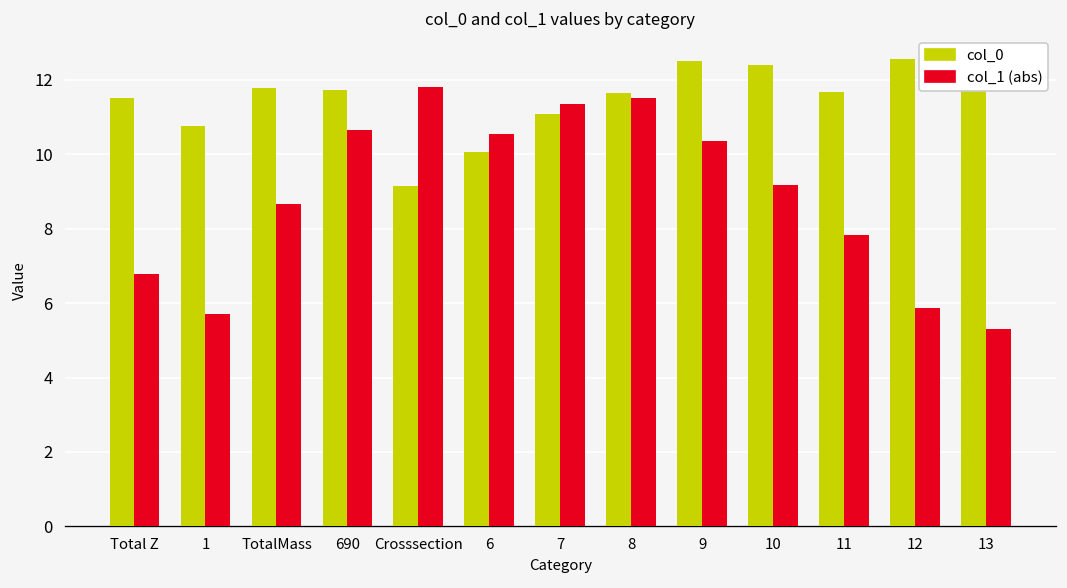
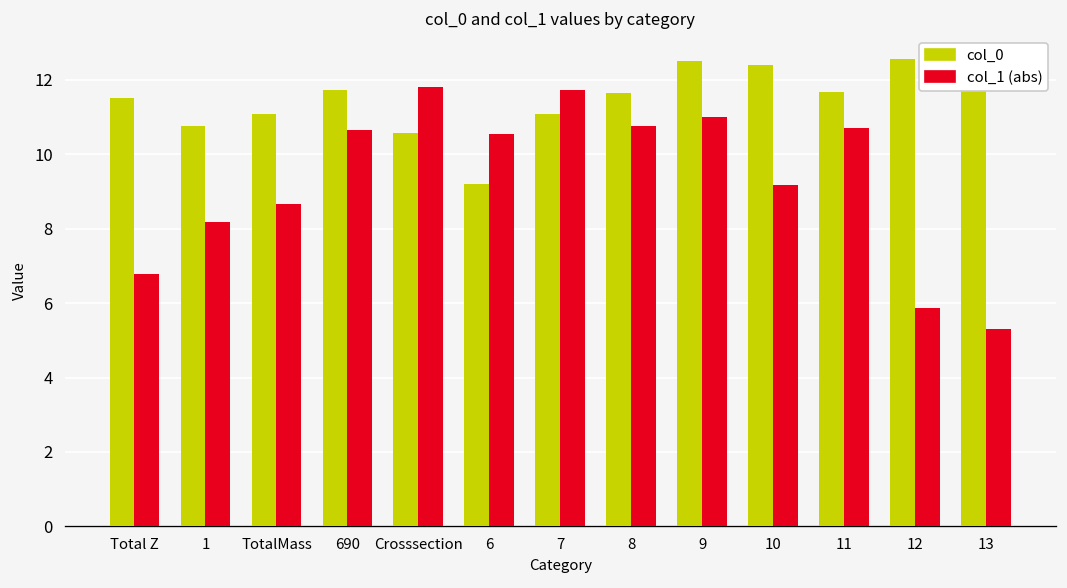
col_1 (abs), 1: 5.7 -> 8.2
col_0, TotalMass: 11.8 -> 11.1
col_0, Crosssection: 9.1 -> 10.6
col_0, 6: 10.0 -> 9.2
col_1 (abs), 7: 11.4 -> 11.7
col_1 (abs), 8: 11.5 -> 10.8
col_1 (abs), 9: 10.3 -> 11.0
col_1 (abs), 11: 7.8 -> 10.7
